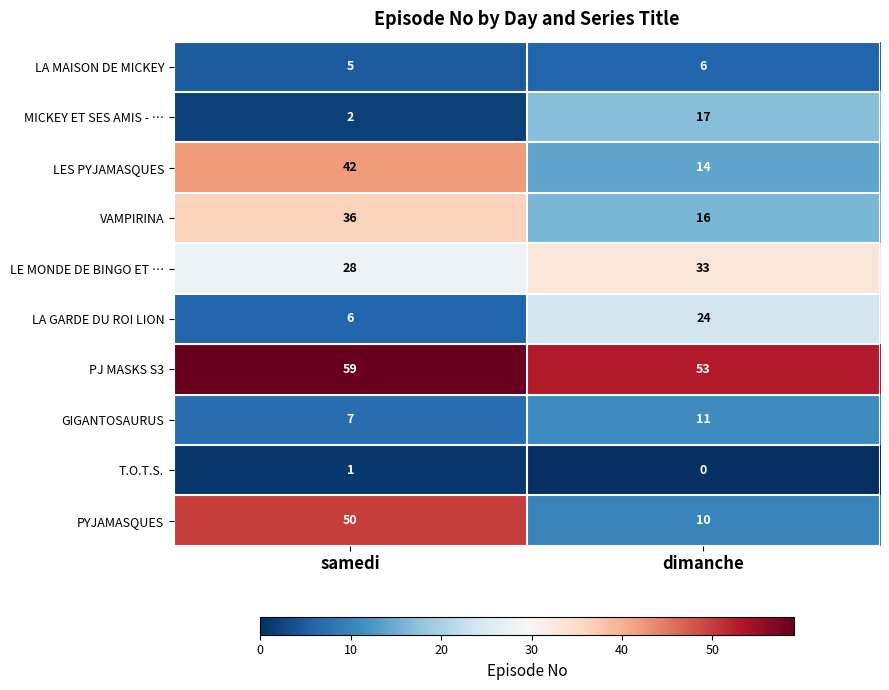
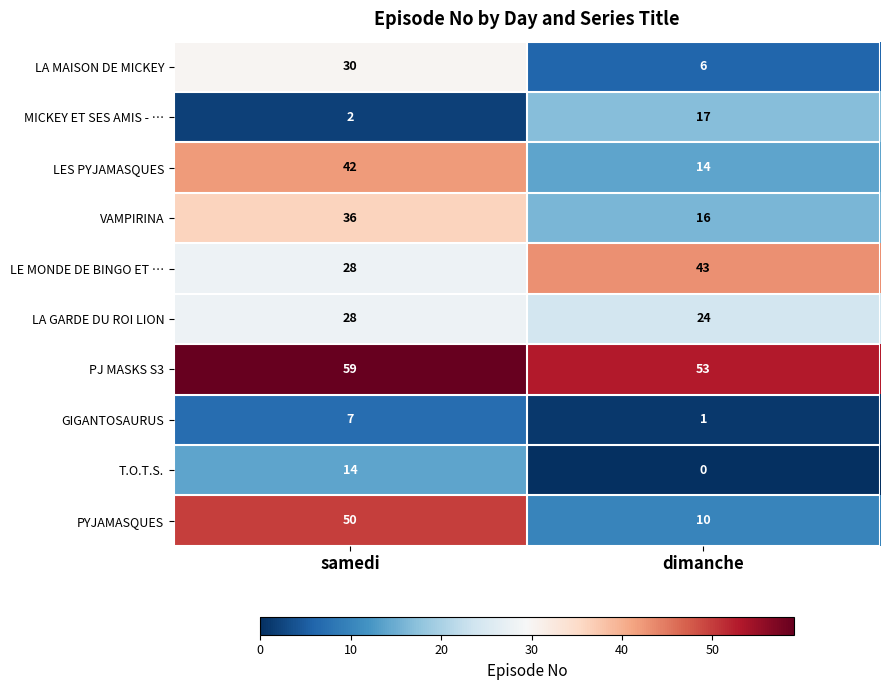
LA MAISON DE MICKEY, samedi: 5 -> 30
LE MONDE DE BINGO ET …, dimanche: 33 -> 43
LA GARDE DU ROI LION, samedi: 6 -> 28
GIGANTOSAURUS, dimanche: 11 -> 1
T.O.T.S., samedi: 1 -> 14
